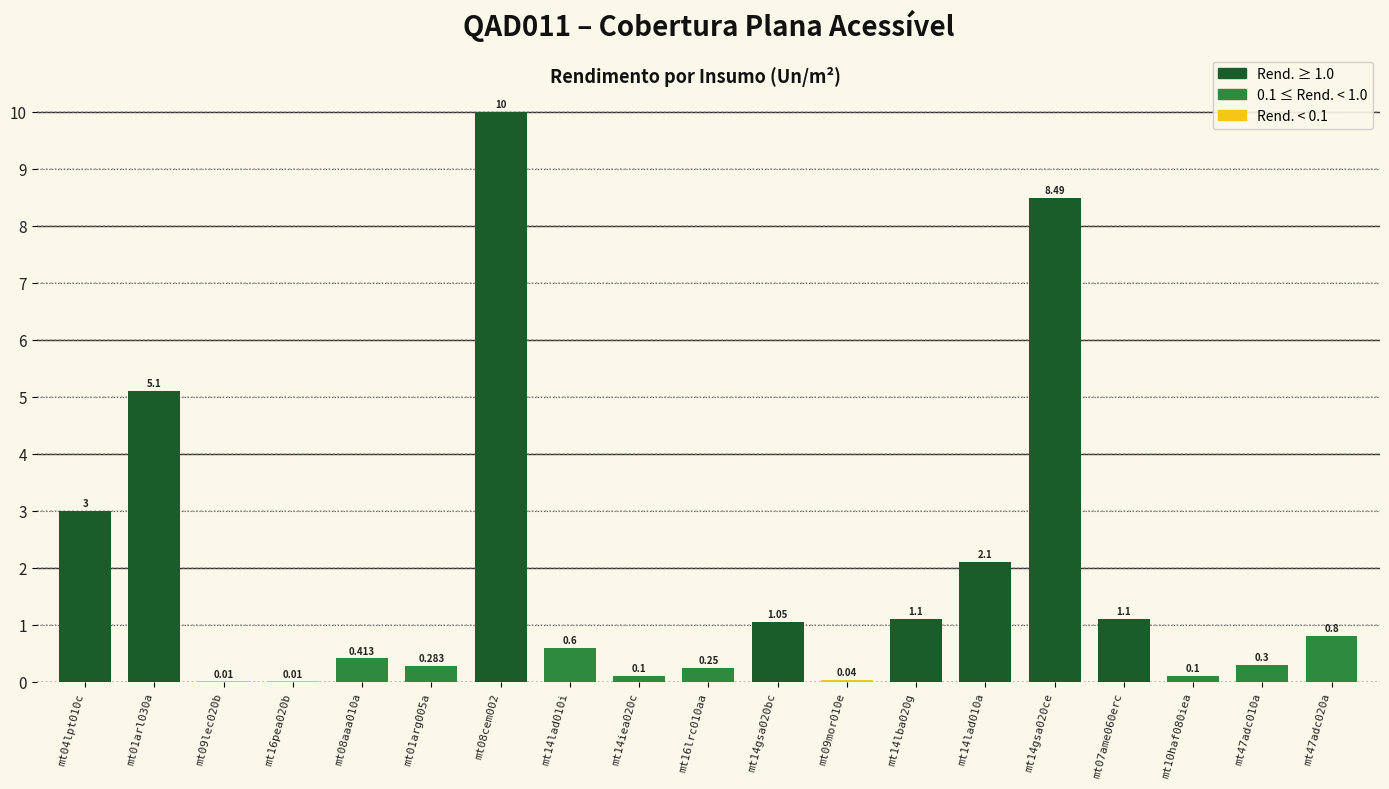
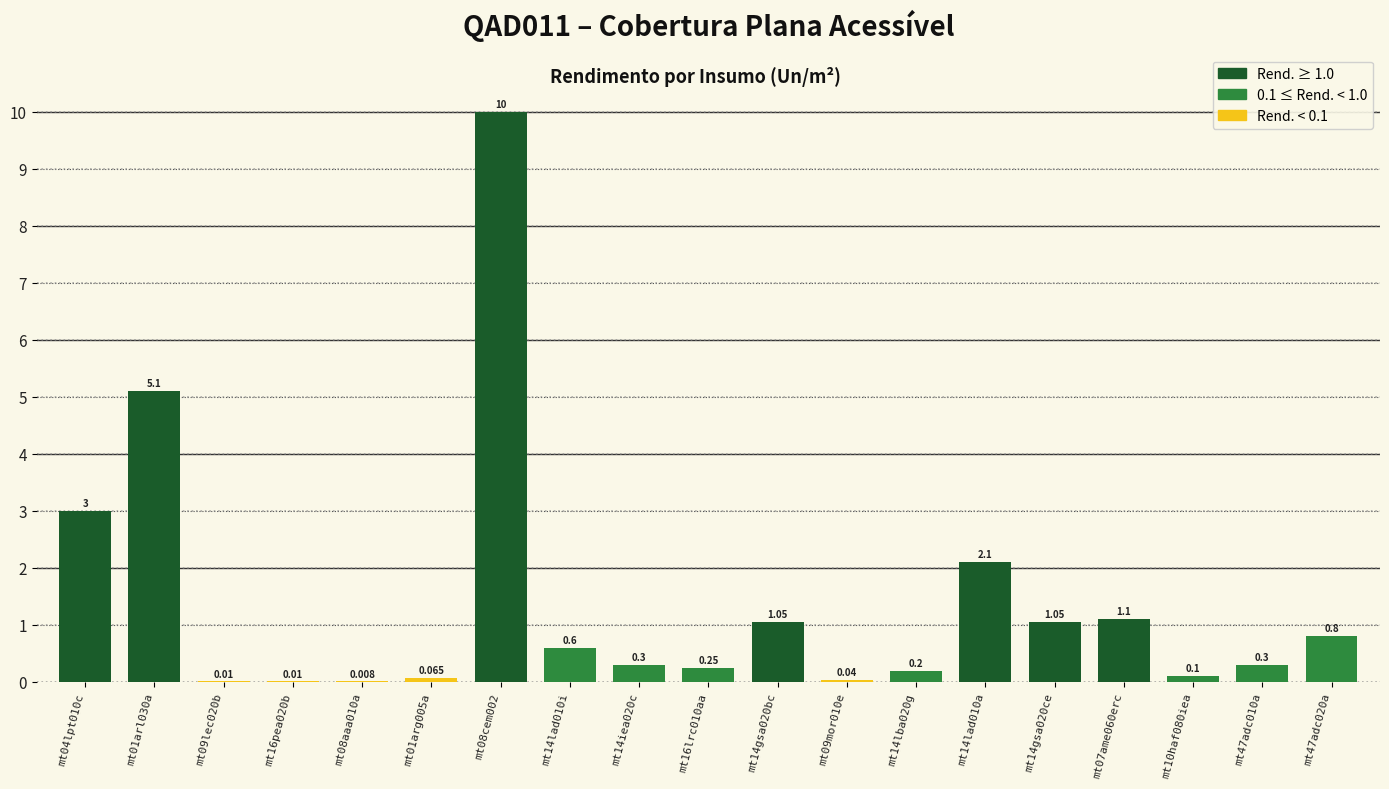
mt08aaa010a: 0.413 -> 0.008
mt01arg005a: 0.283 -> 0.065
mt14iea020c: 0.1 -> 0.3
mt14lba020g: 1.1 -> 0.2
mt14gsa020ce: 8.49 -> 1.05
